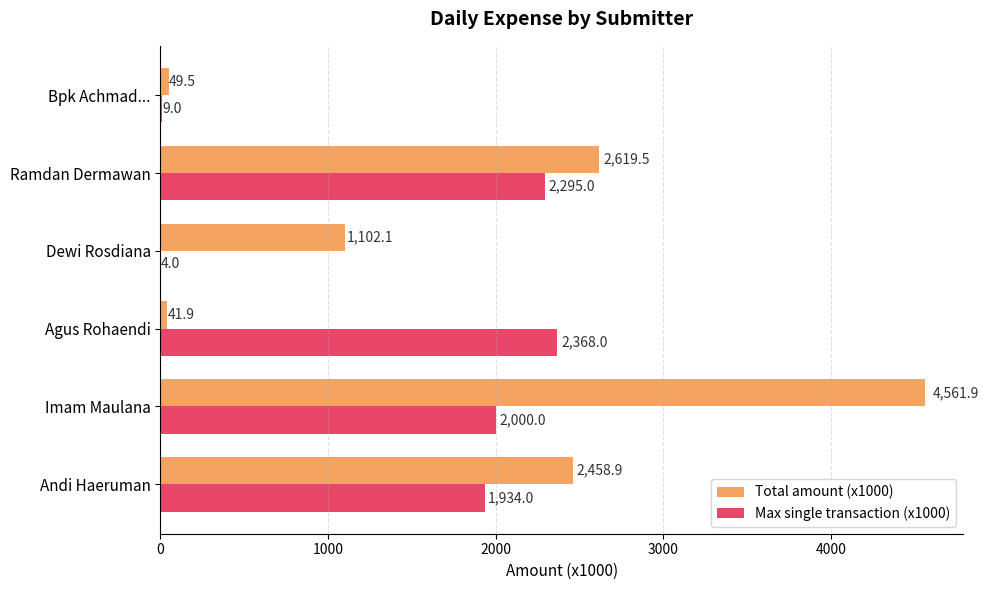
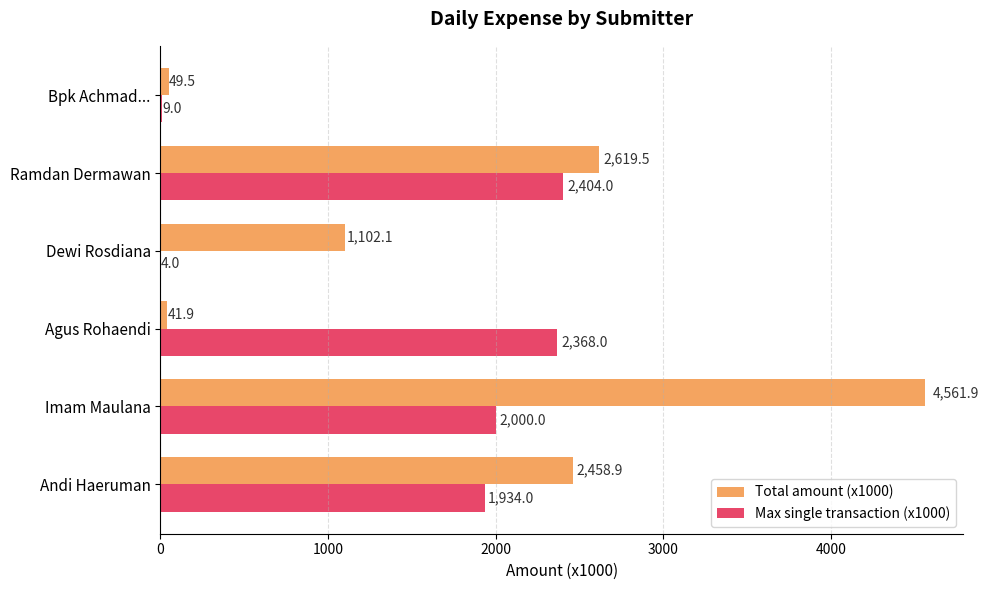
Max single transaction (x1000), Ramdan Dermawan: 2,295.0 -> 2,404.0
